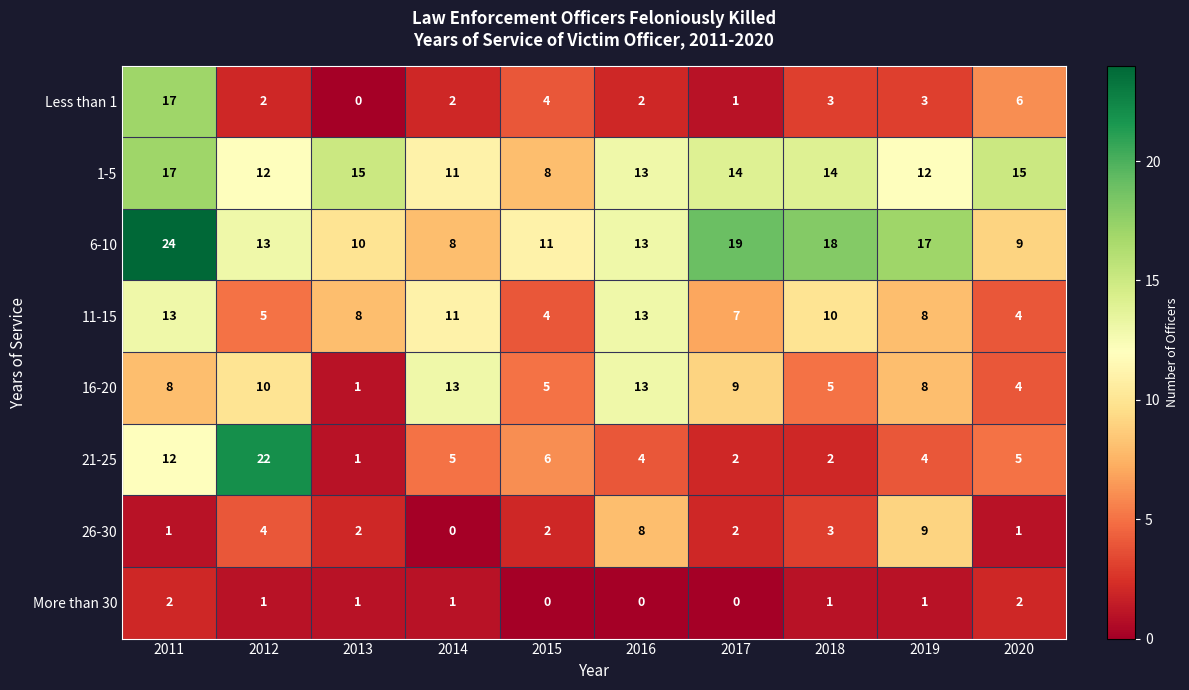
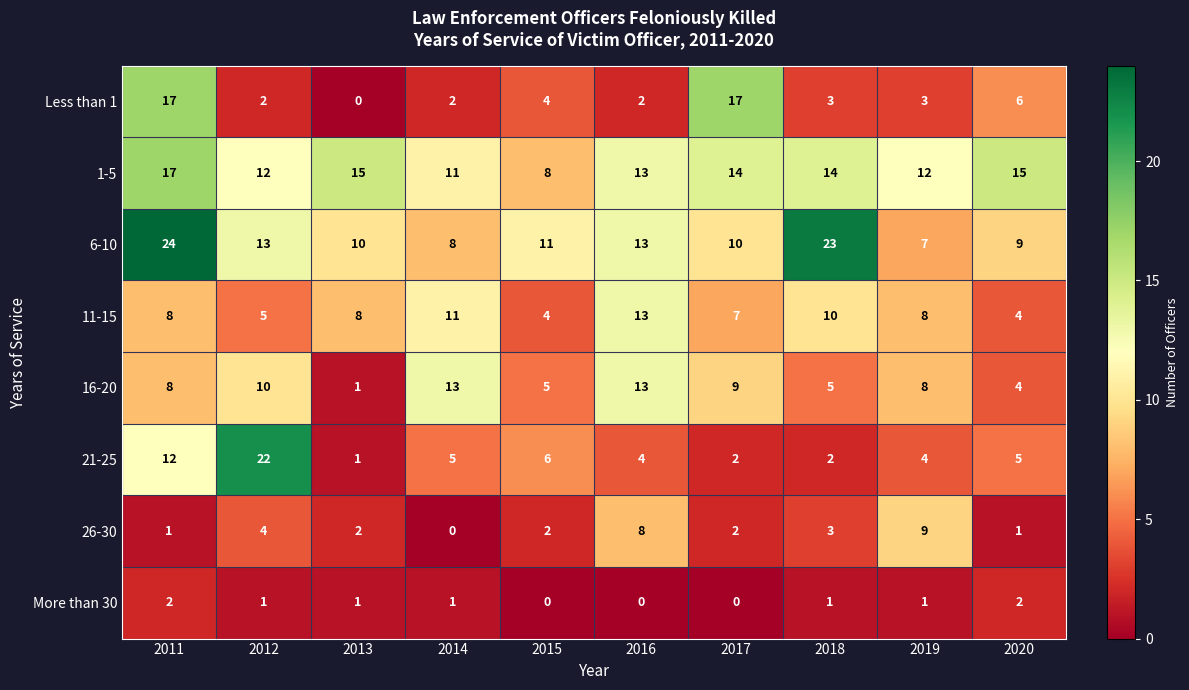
Less than 1, 2017: 1 -> 17
6-10, 2017: 19 -> 10
6-10, 2018: 18 -> 23
6-10, 2019: 17 -> 7
11-15, 2011: 13 -> 8
